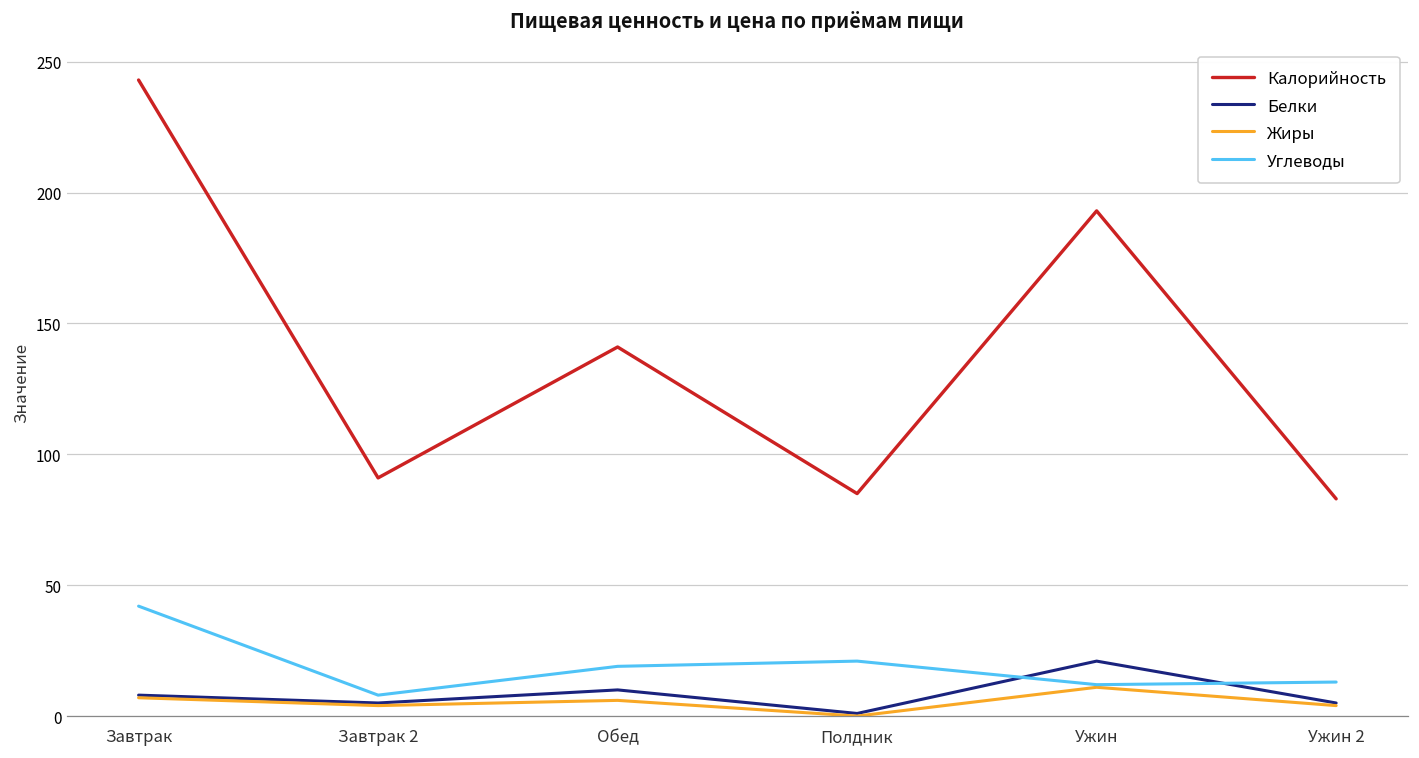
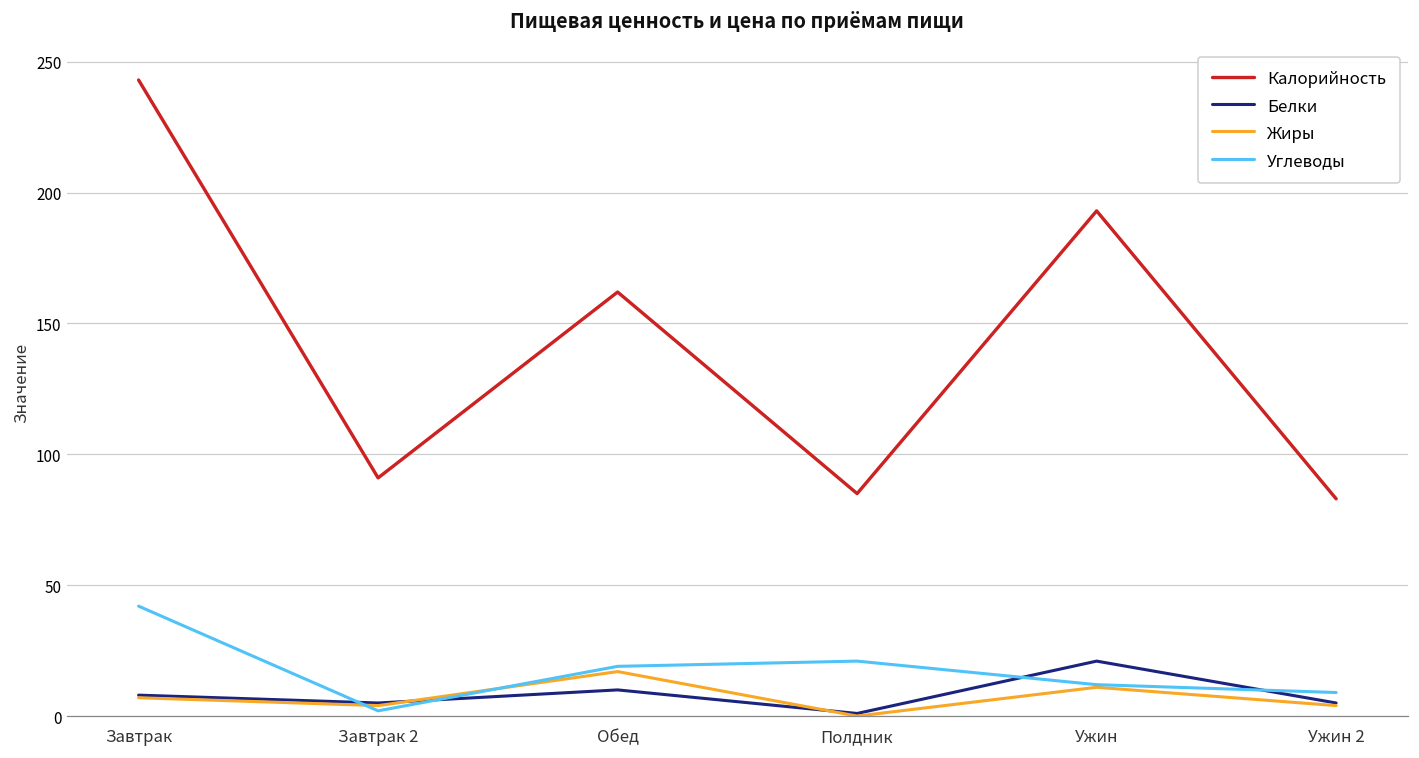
Углеводы, Завтрак 2: 8 -> 2
Калорийность, Обед: 141 -> 162
Жиры, Обед: 6 -> 17
Углеводы, Ужин 2: 13 -> 9
